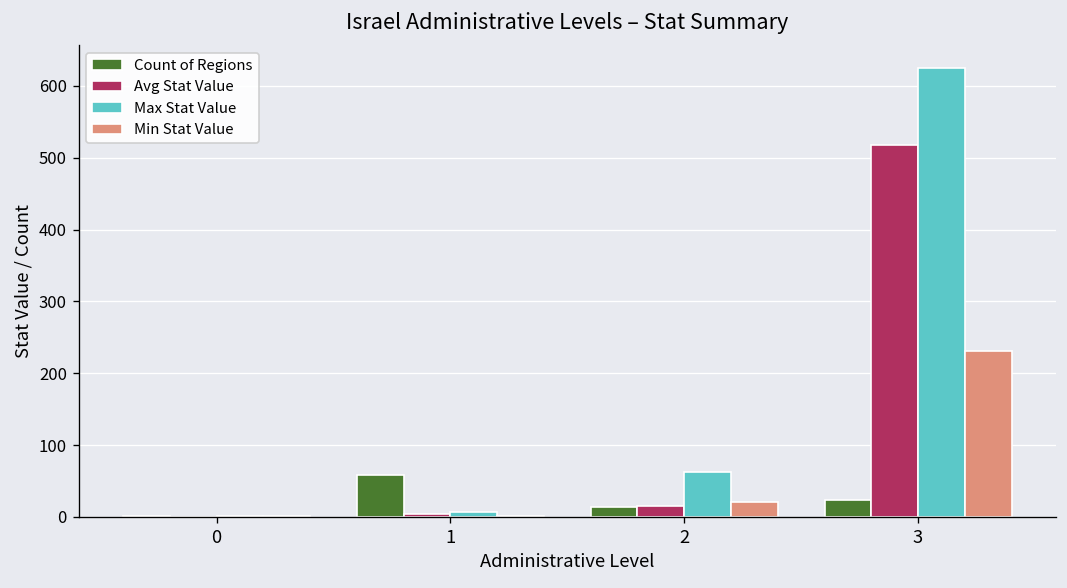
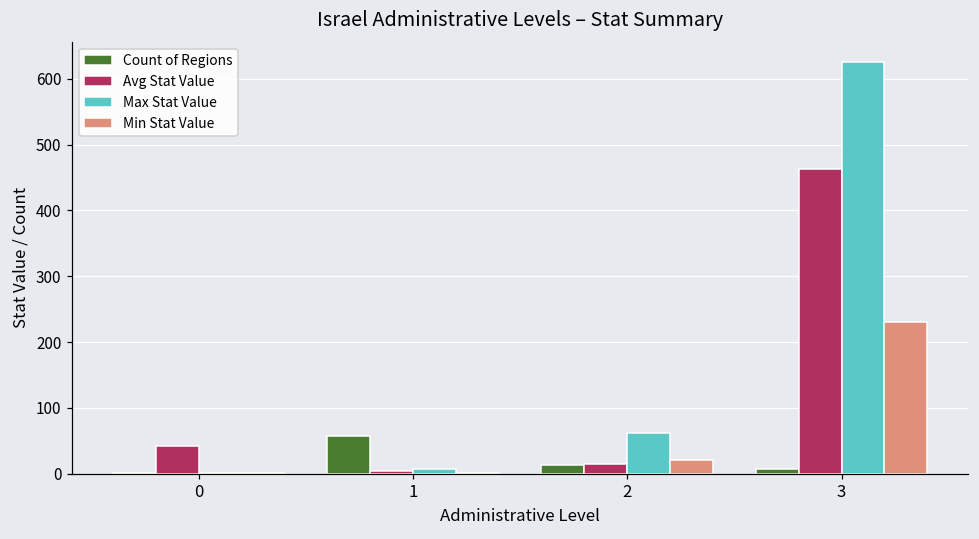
Avg Stat Value, 0: 0 -> 40
Count of Regions, 3: 20 -> 10
Avg Stat Value, 3: 520 -> 460
